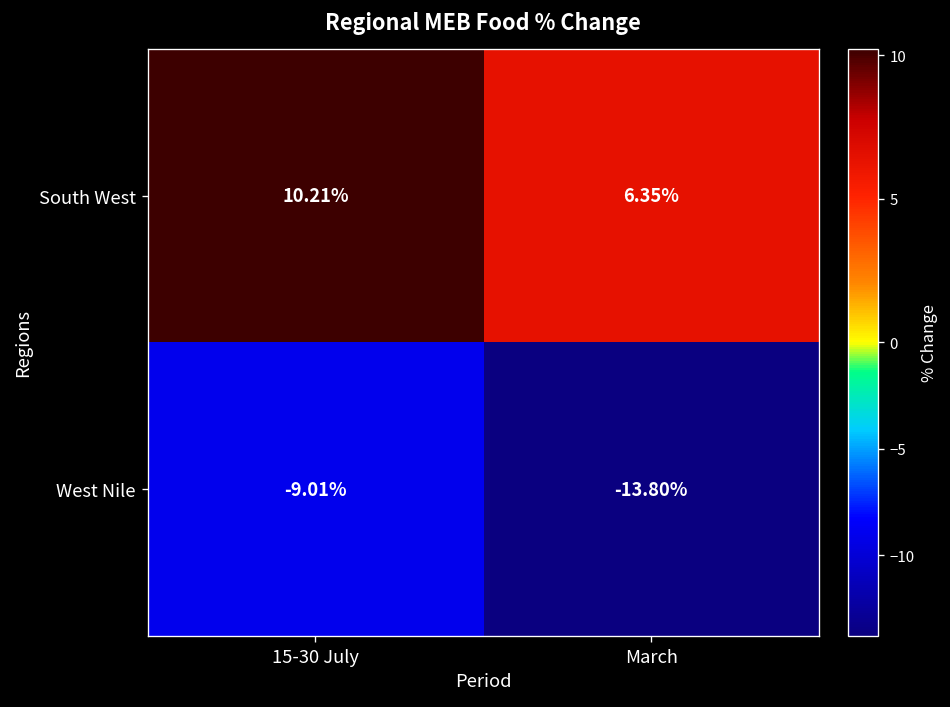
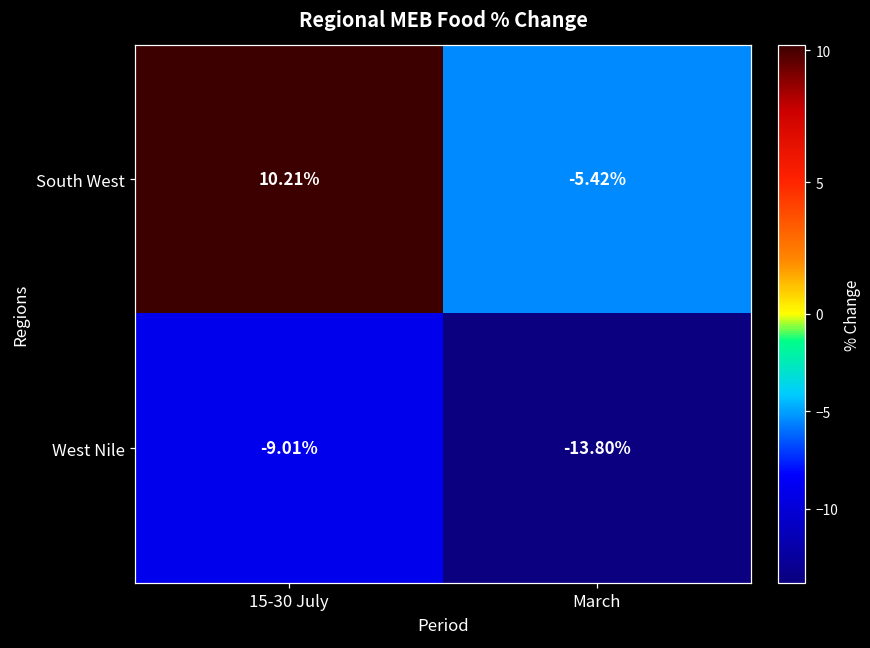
South West, March: 6.35% -> -5.42%
